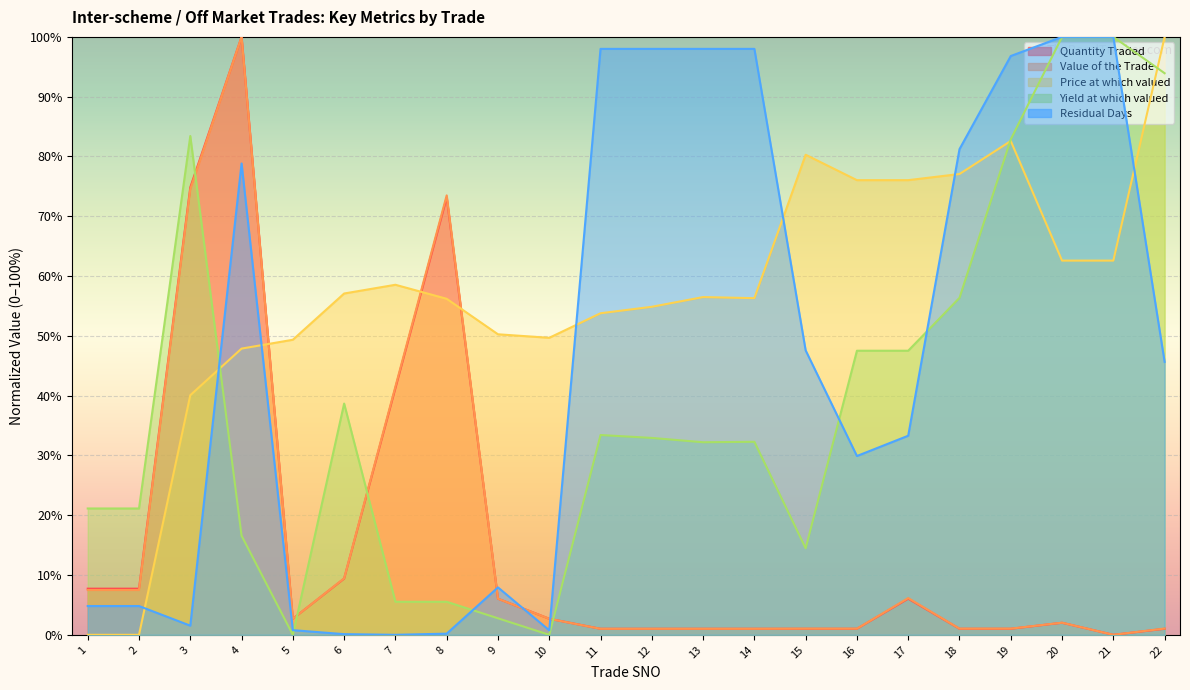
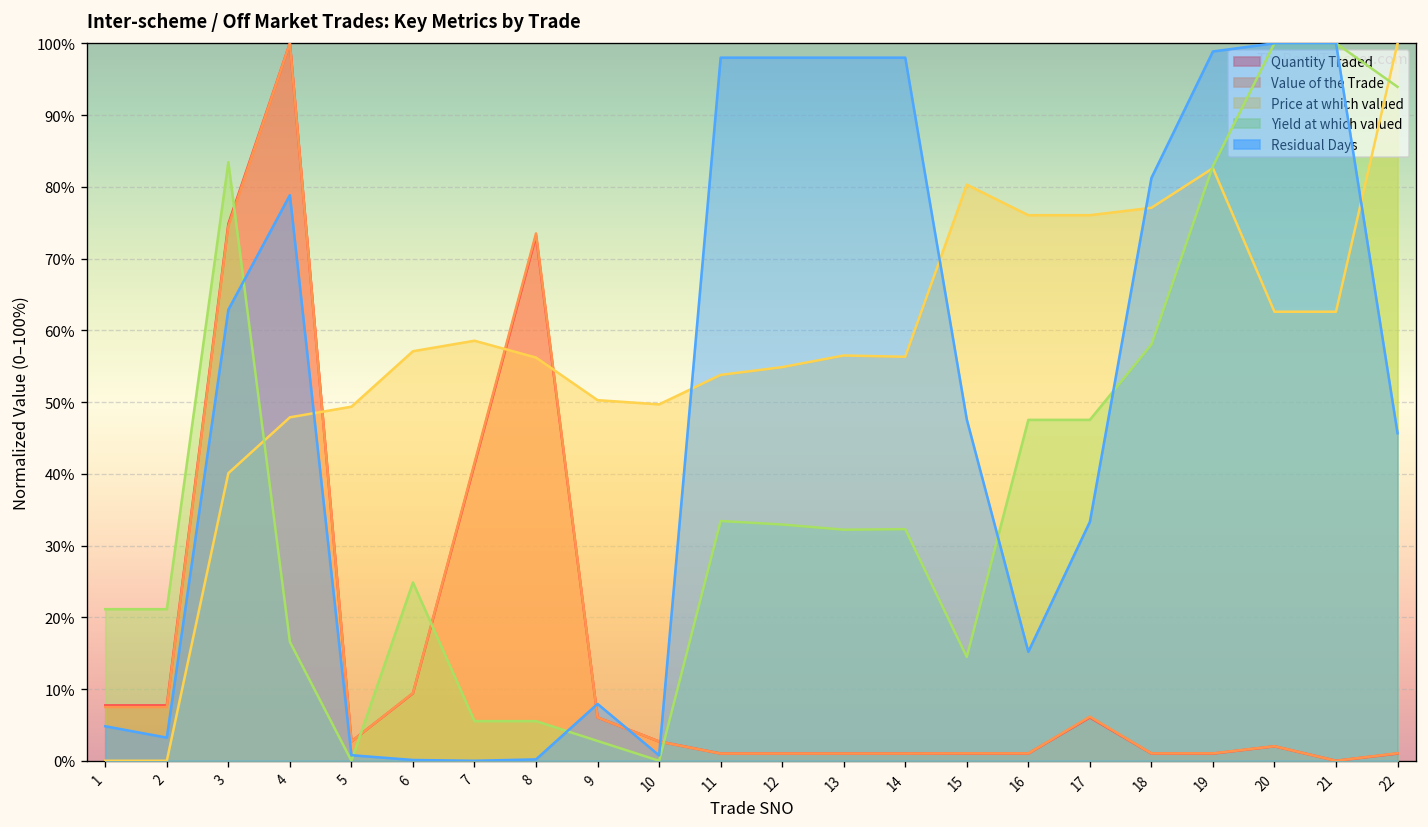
Residual Days, 2: 5% -> 3%
Residual Days, 3: 2% -> 63%
Yield at which valued, 6: 39% -> 25%
Residual Days, 16: 30% -> 15%
Yield at which valued, 18: 56% -> 58%
Residual Days, 19: 97% -> 99%
